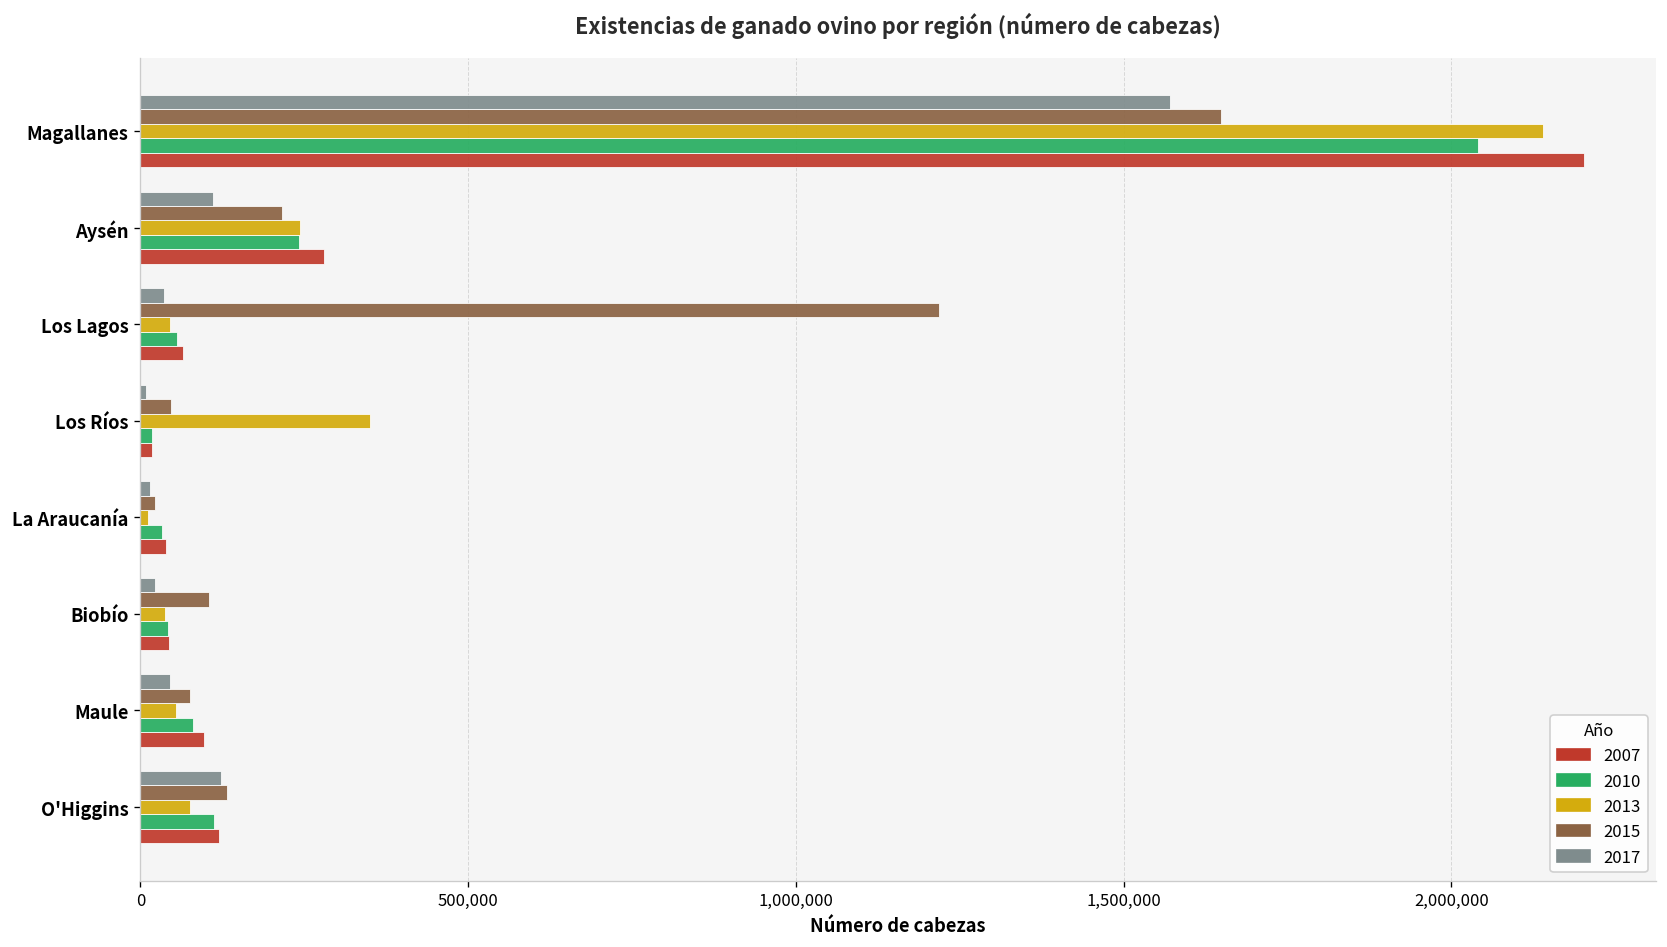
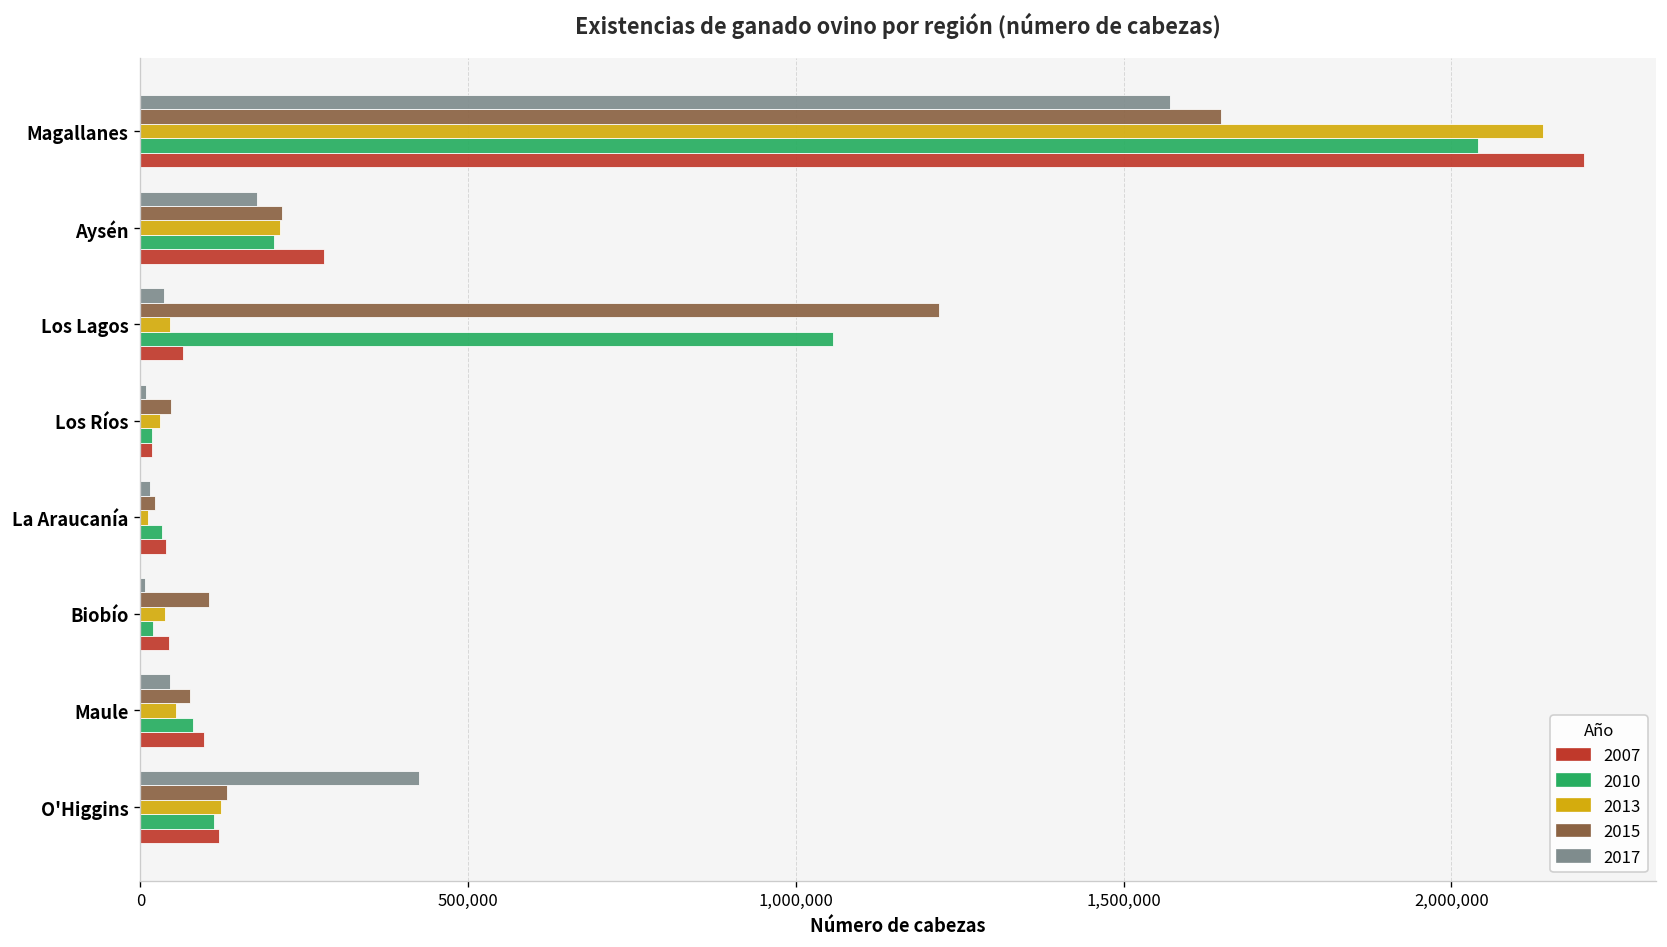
2017, Aysén: 110,000 -> 180,000
2013, Aysén: 240,000 -> 210,000
2010, Aysén: 240,000 -> 200,000
2010, Los Lagos: 60,000 -> 1,060,000
2013, Los Ríos: 350,000 -> 30,000
2017, Biobío: 20,000 -> 10,000
2010, Biobío: 40,000 -> 20,000
2017, O'Higgins: 120,000 -> 420,000
2013, O'Higgins: 80,000 -> 120,000
